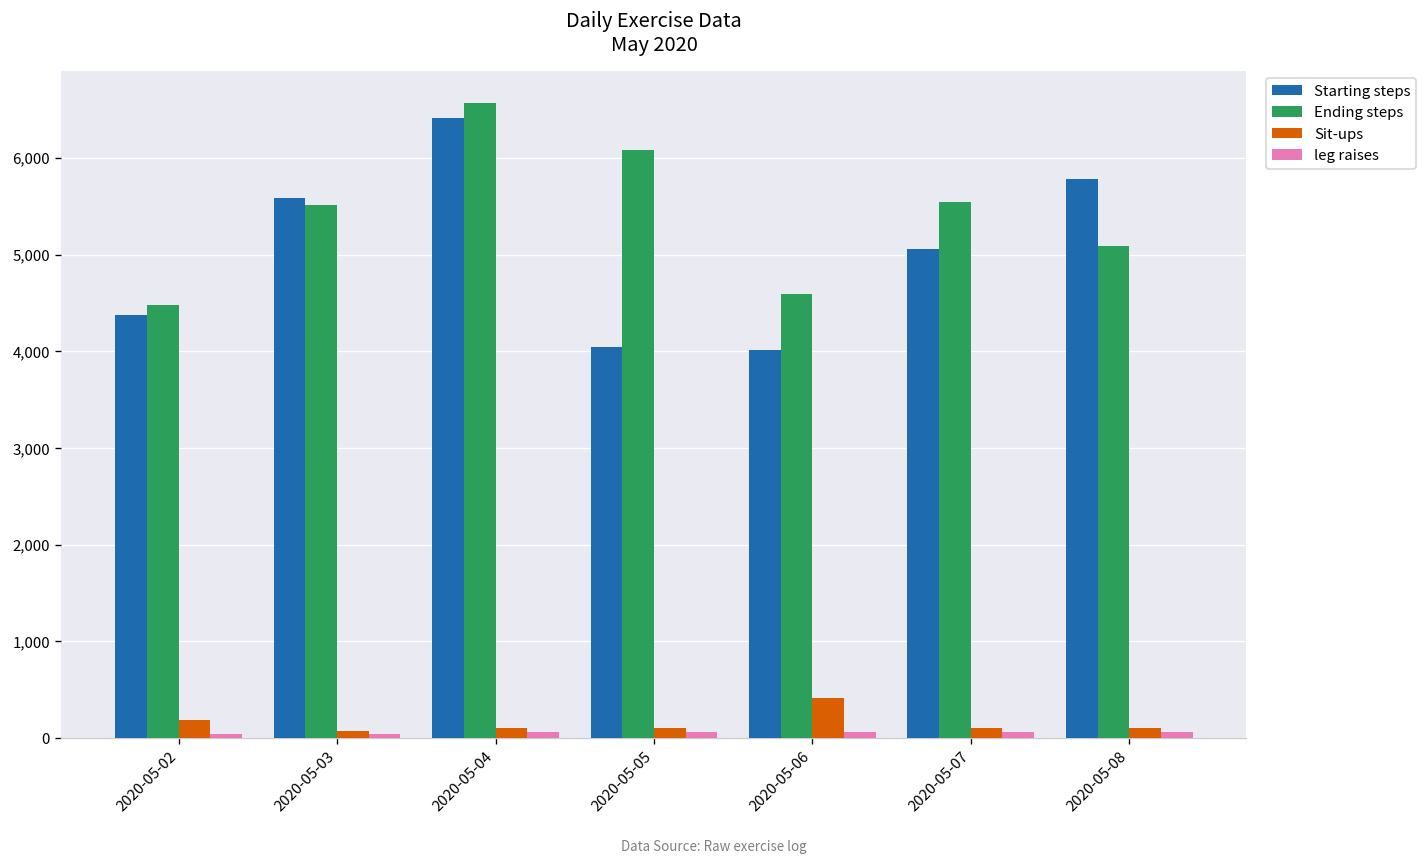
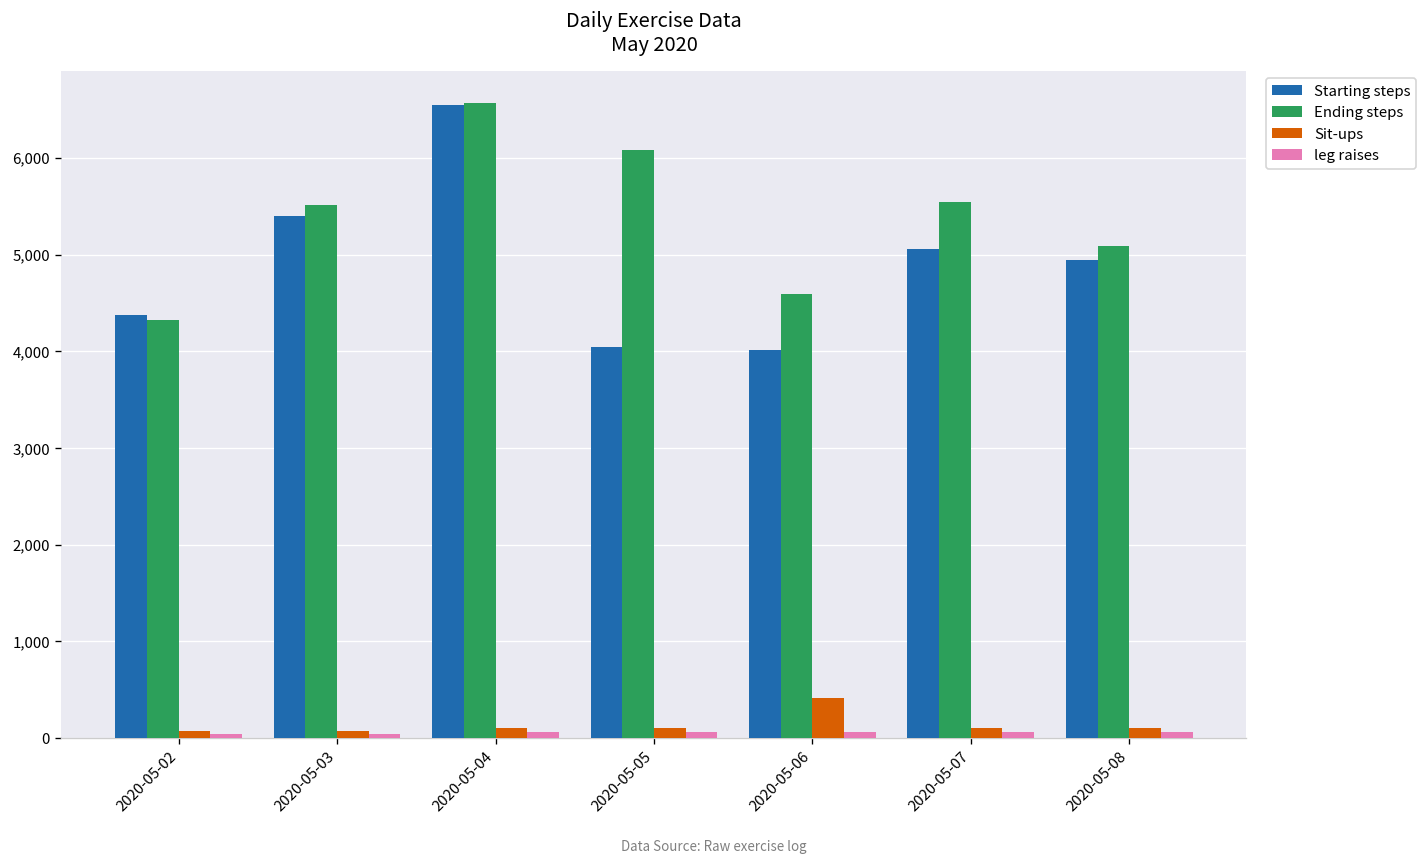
Ending steps, 2020-05-02: 4,500 -> 4,300
Sit-ups, 2020-05-02: 200 -> 100
Starting steps, 2020-05-03: 5,600 -> 5,400
Starting steps, 2020-05-04: 6,400 -> 6,600
Starting steps, 2020-05-08: 5,800 -> 4,900
